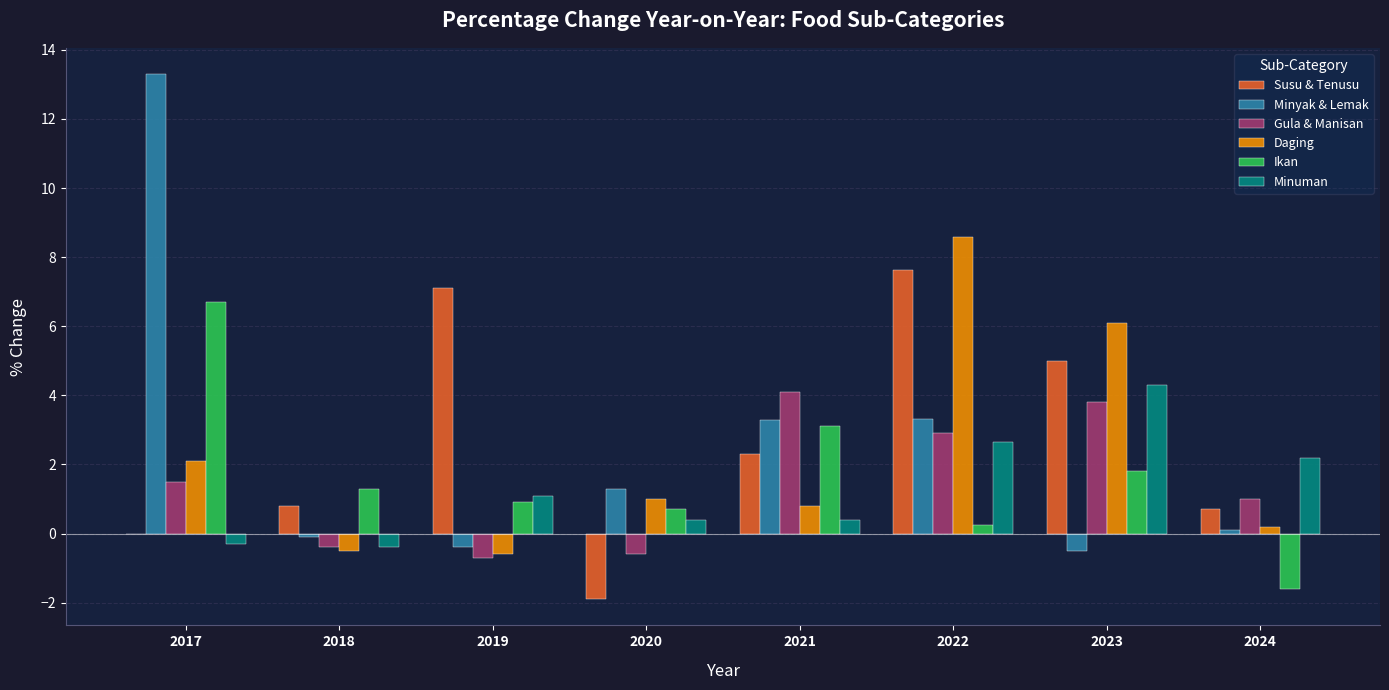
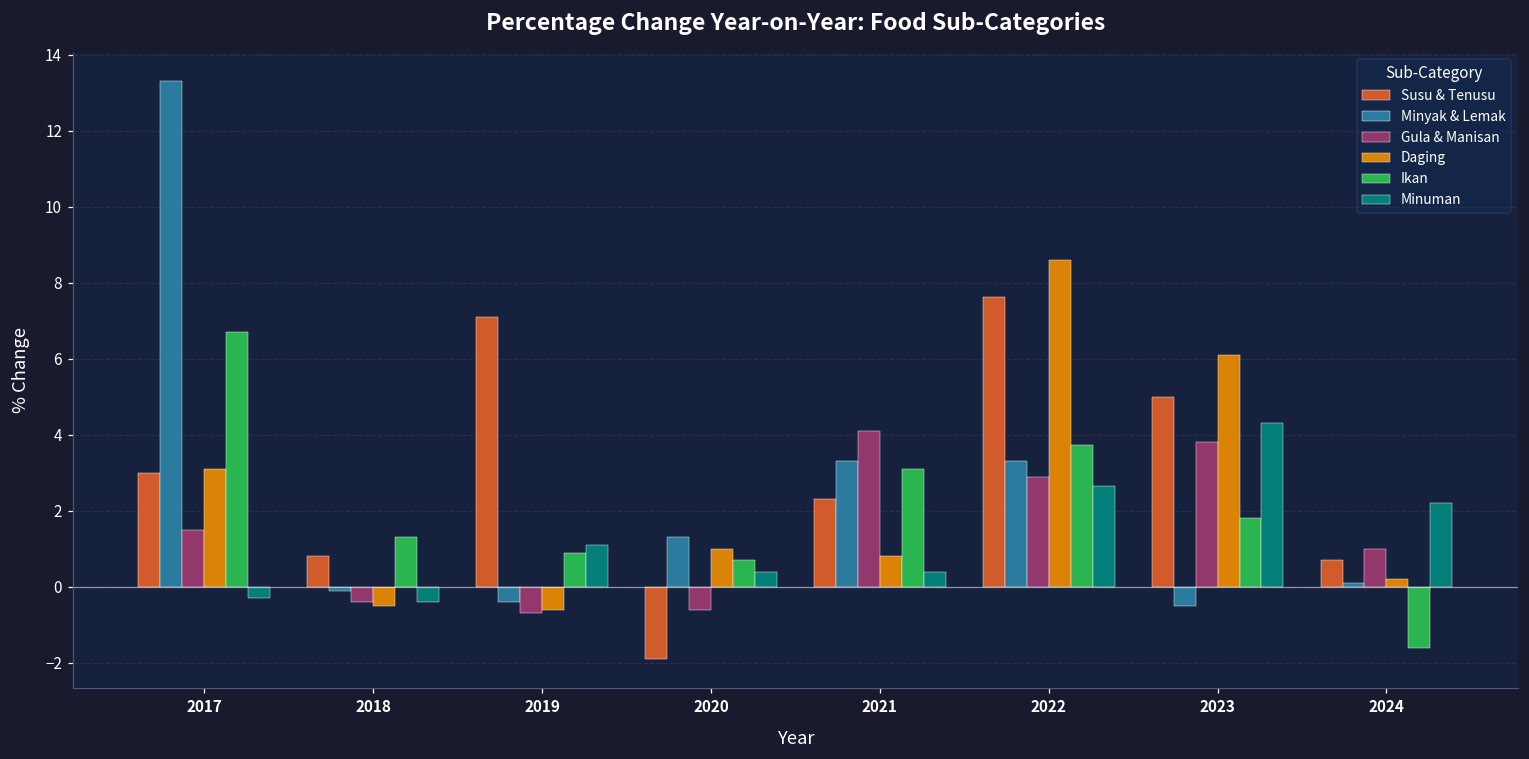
Susu & Tenusu, 2017: 0 -> 3
Daging, 2017: 2.1 -> 3.1
Ikan, 2022: 0.2 -> 3.7
